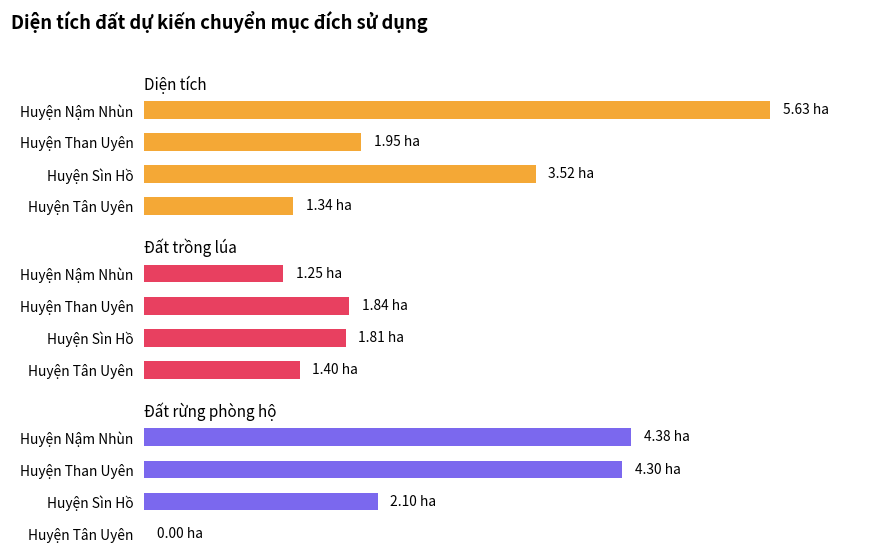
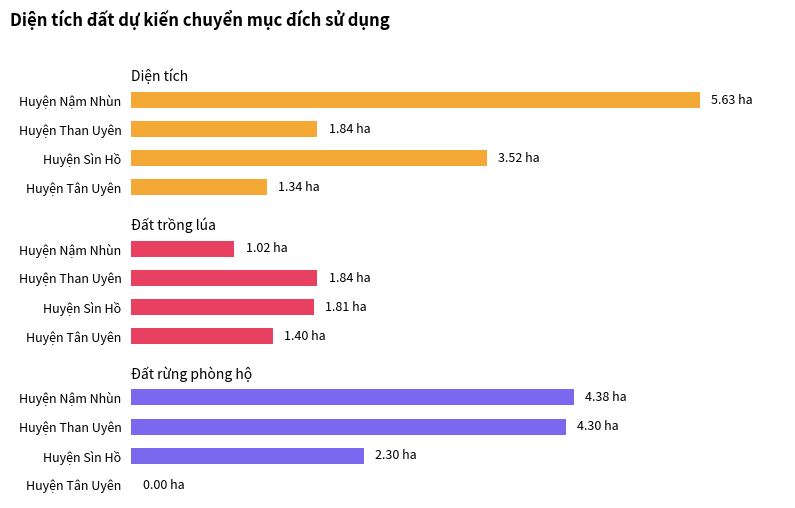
Diện tích, Huyện Than Uyên: 1.95 -> 1.84
Đất trồng lúa, Huyện Nậm Nhùn: 1.25 -> 1.02
Đất rừng phòng hộ, Huyện Sìn Hồ: 2.10 -> 2.30
